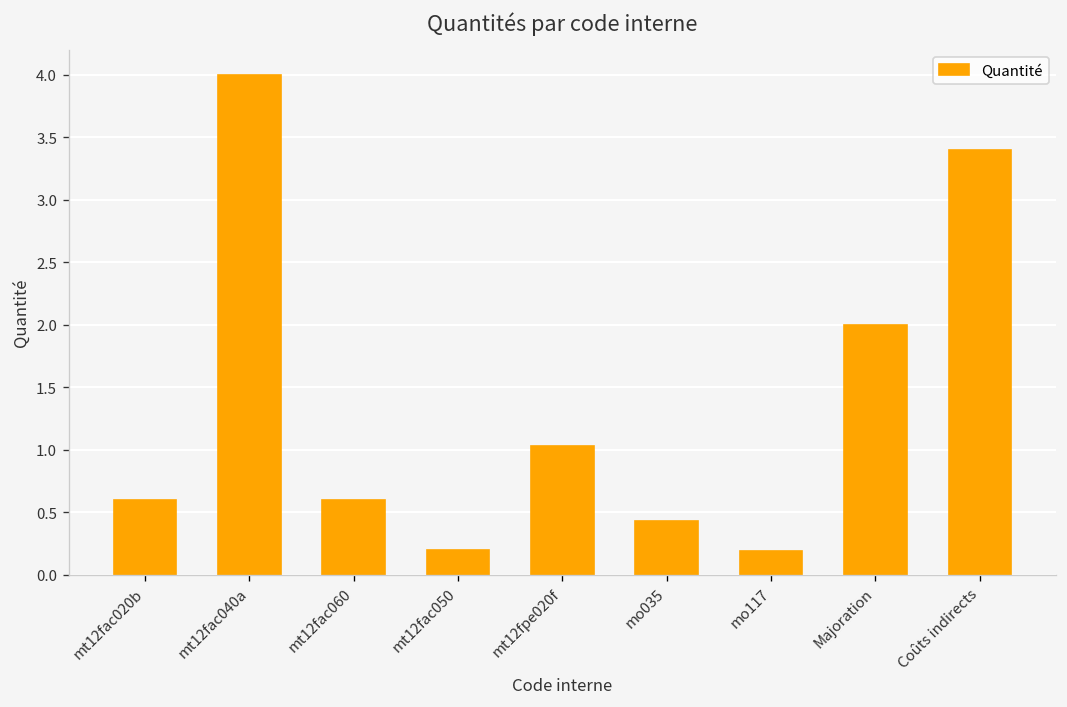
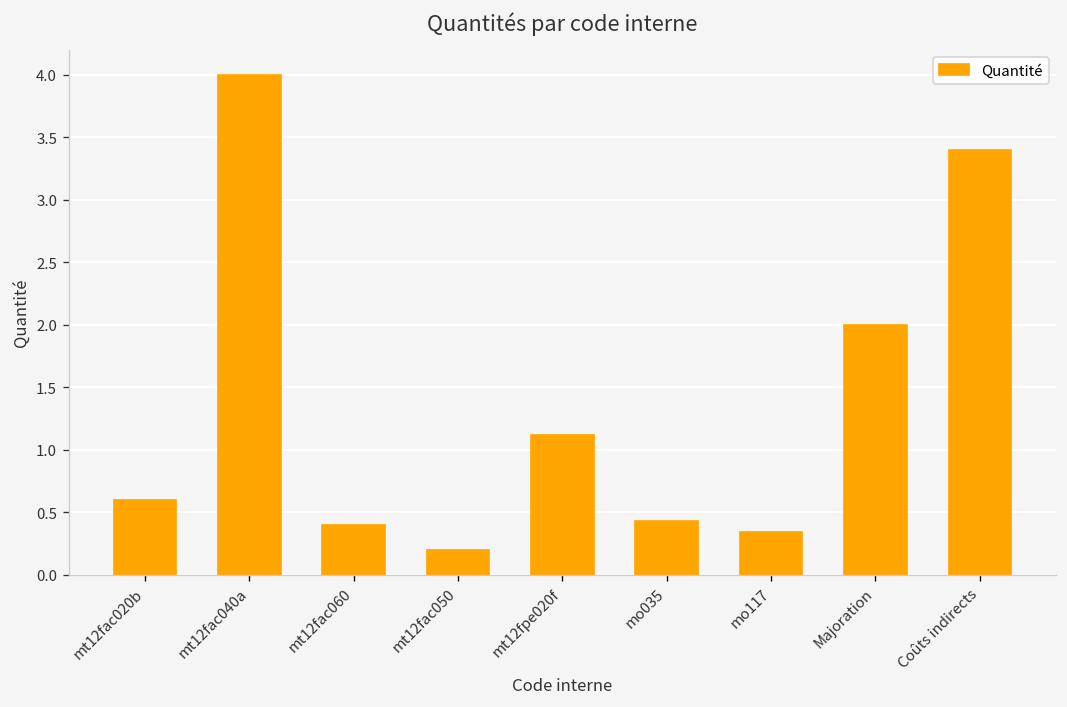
mt12fac060: 0.6 -> 0.4
mt12fpe020f: 1.03 -> 1.12
mo117: 0.19 -> 0.34
